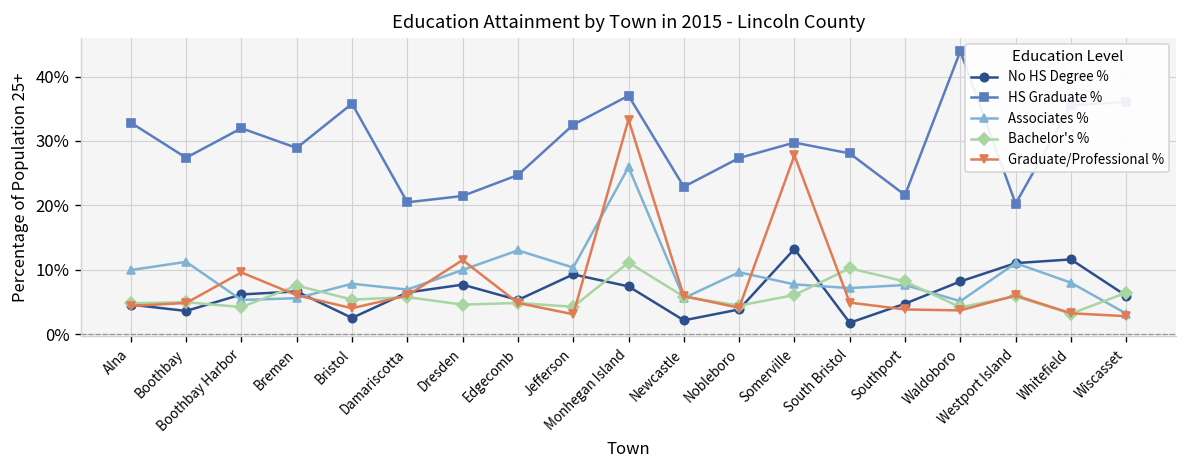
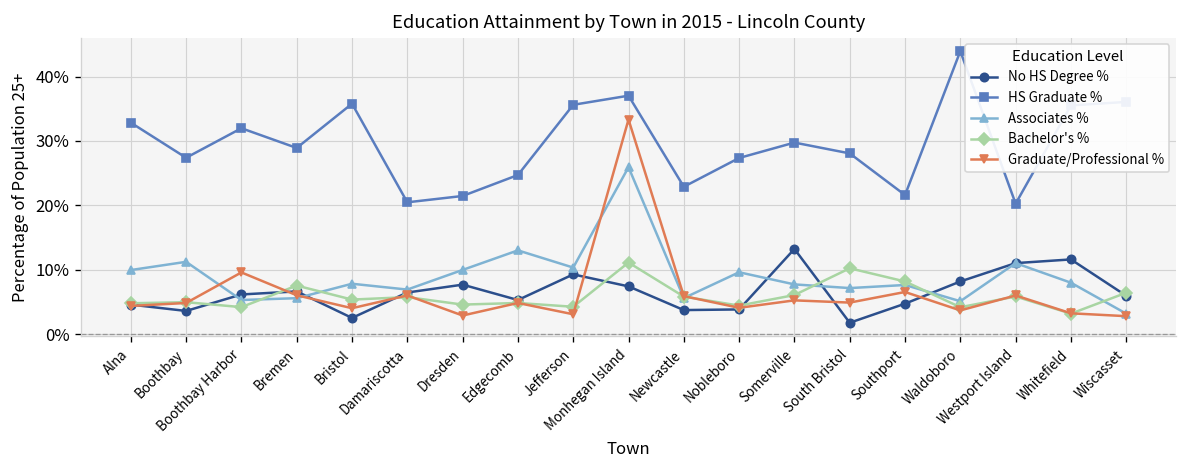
Graduate/Professional %, Dresden: 11% -> 3%
HS Graduate %, Jefferson: 33% -> 36%
No HS Degree %, Newcastle: 2% -> 4%
Graduate/Professional %, Somerville: 28% -> 5%
Graduate/Professional %, Southport: 4% -> 7%
